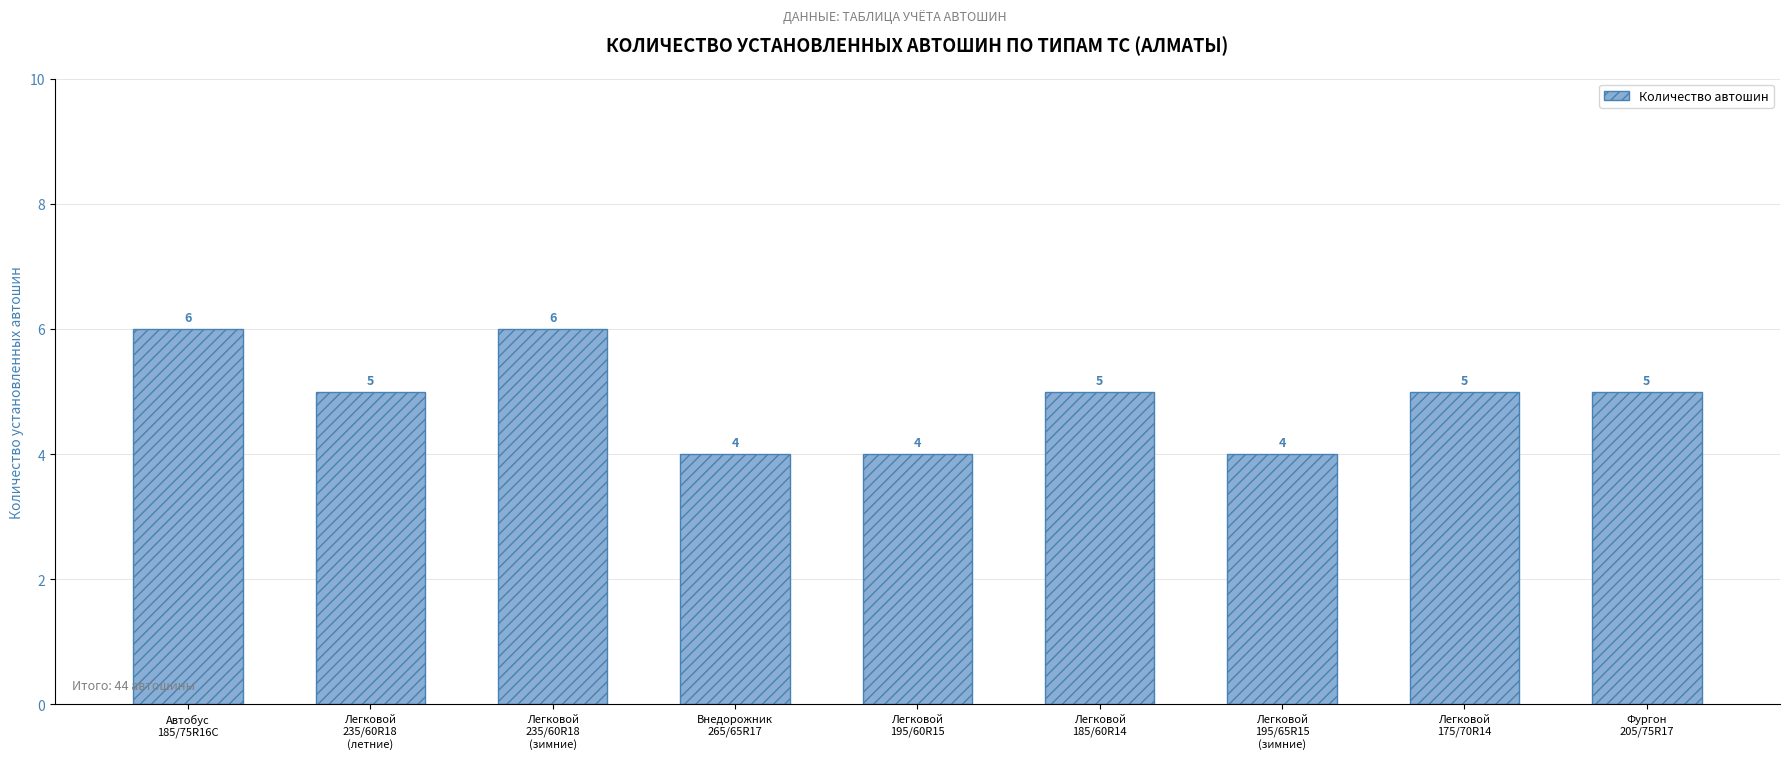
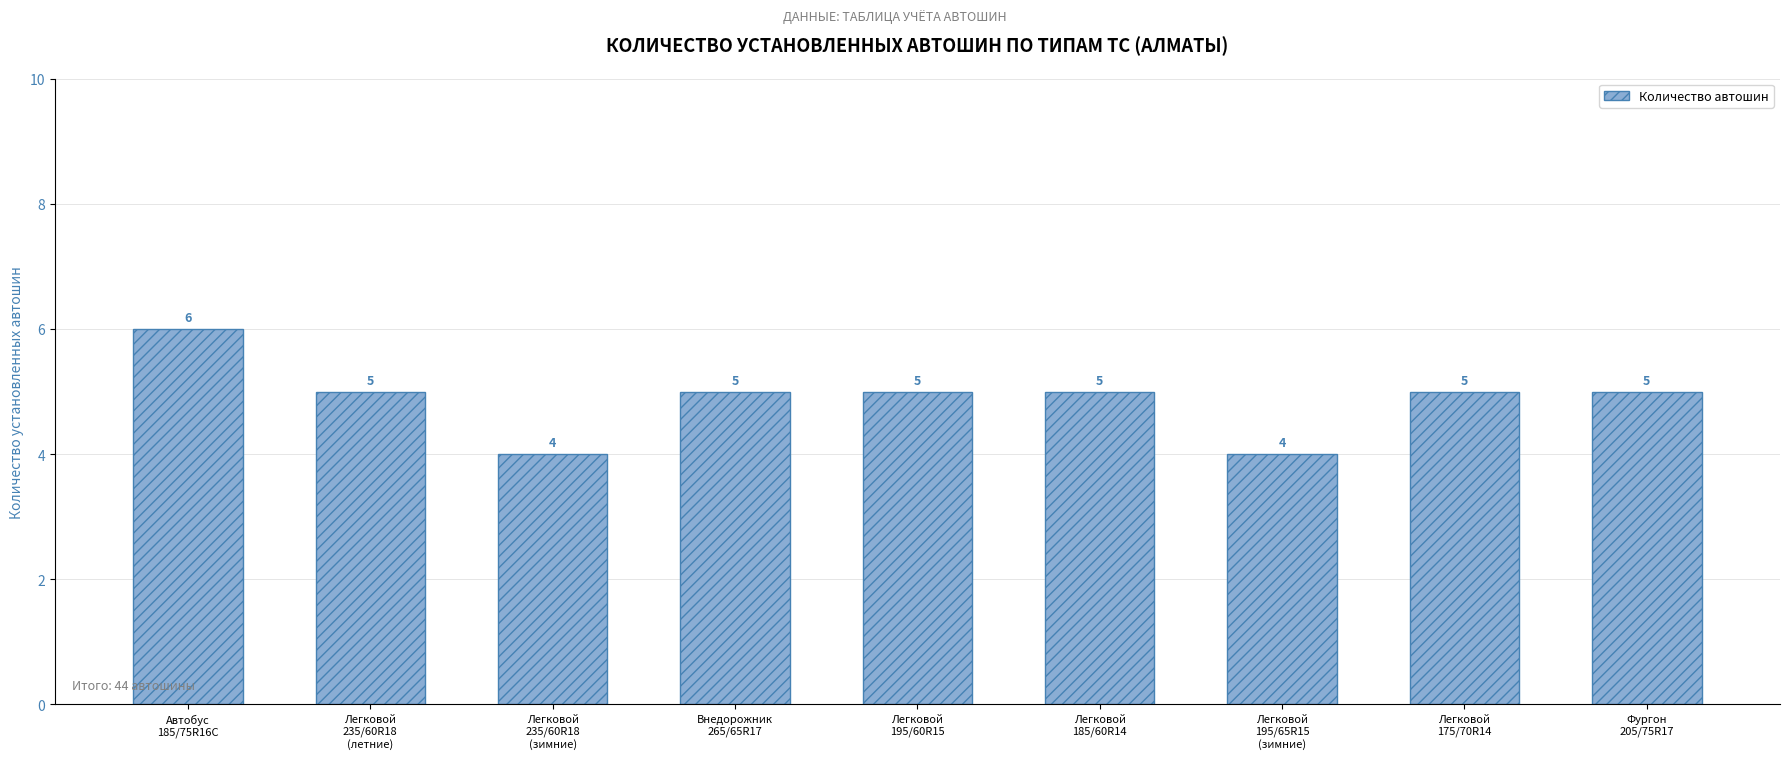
Легковой 235/60R18 (зимние): 6 -> 4
Внедорожник 265/65R17: 4 -> 5
Легковой 195/60R15: 4 -> 5
